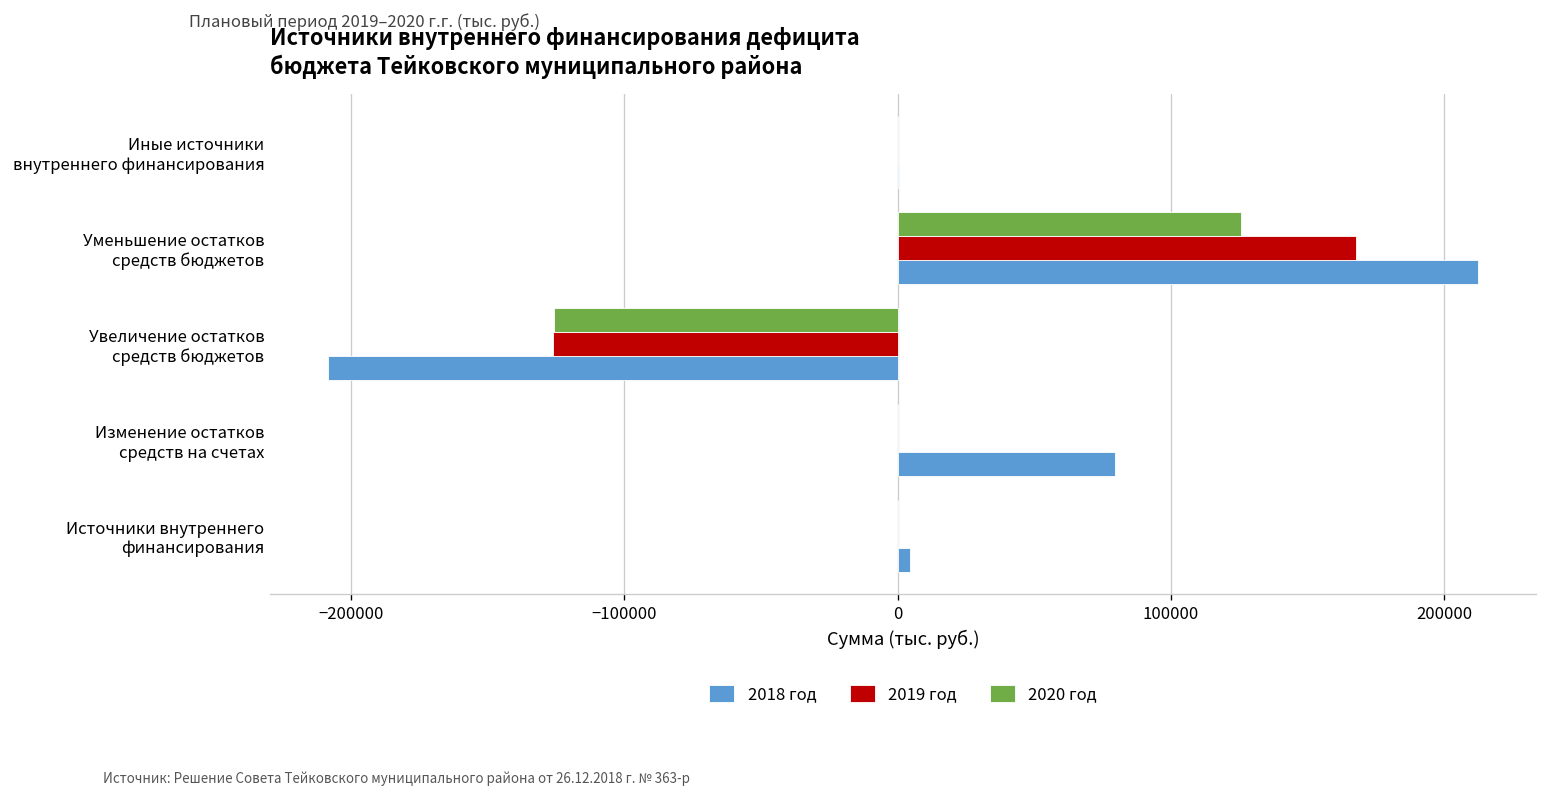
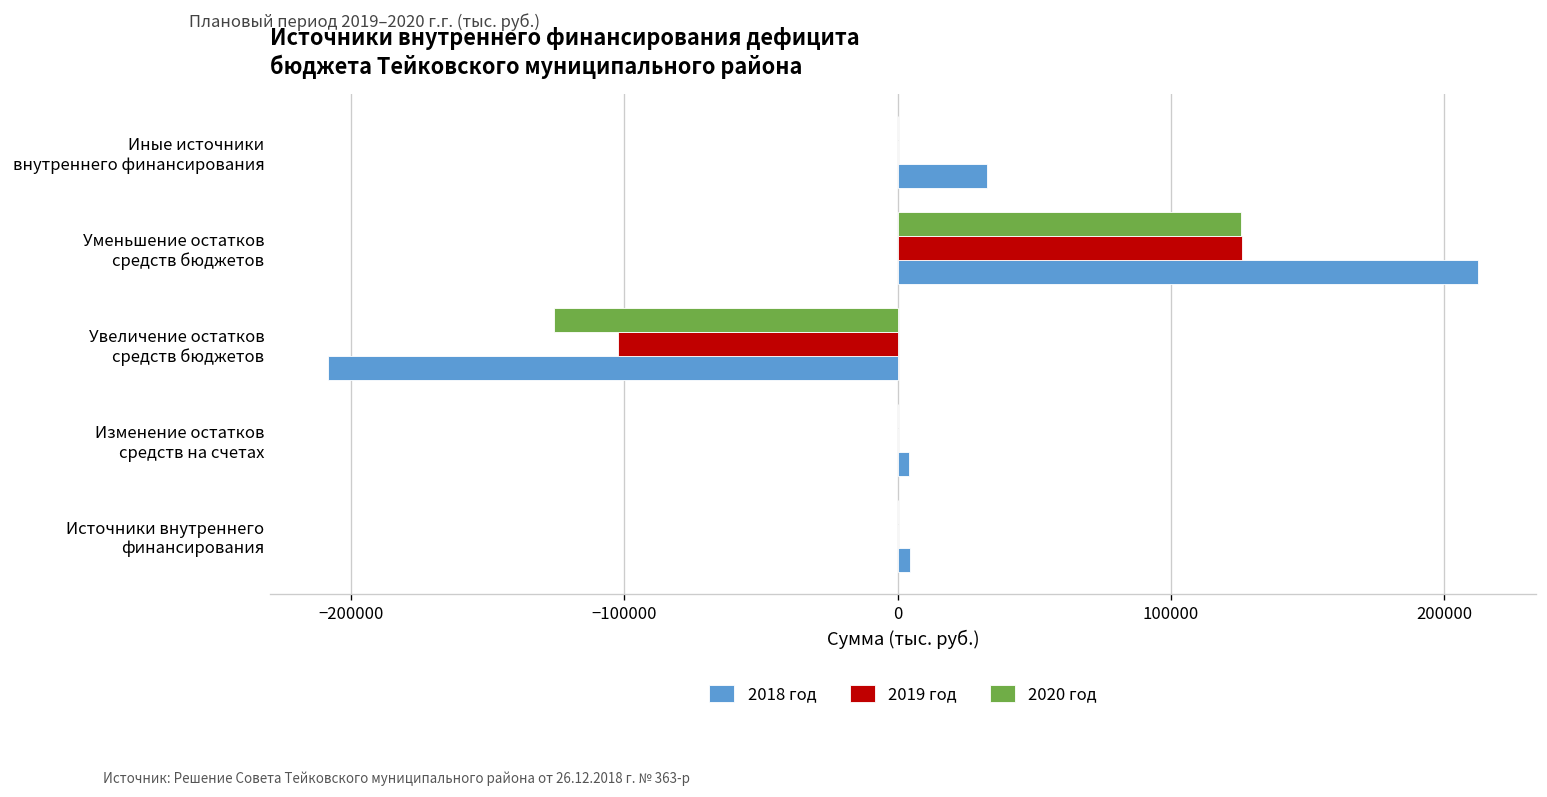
2018 год, Иные источники внутреннего финансирования: 0 -> 33000
2019 год, Уменьшение остатков средств бюджетов: 168000 -> 126000
2019 год, Увеличение остатков средств бюджетов: -126000 -> -102000
2018 год, Изменение остатков средств на счетах: 80000 -> 4000
